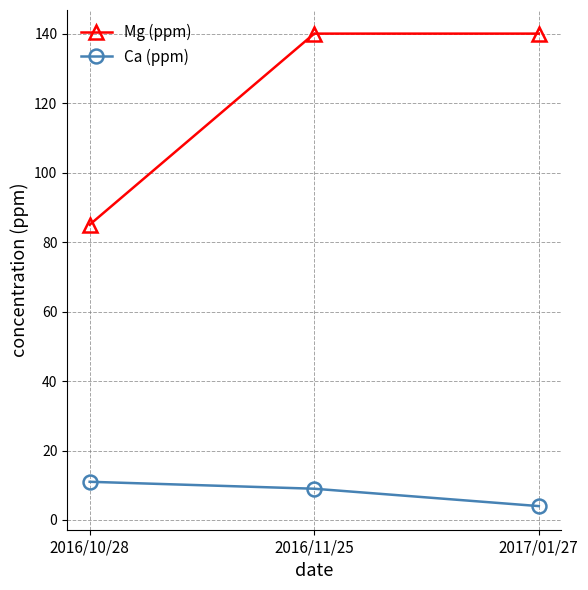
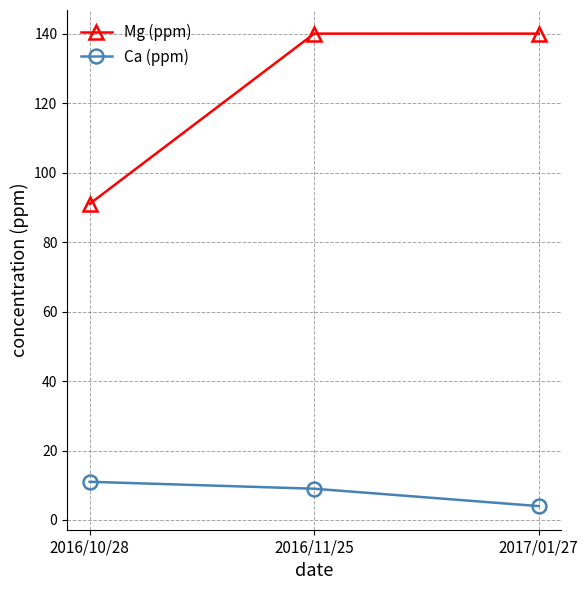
Mg (ppm), 2016/10/28: 85 -> 91
